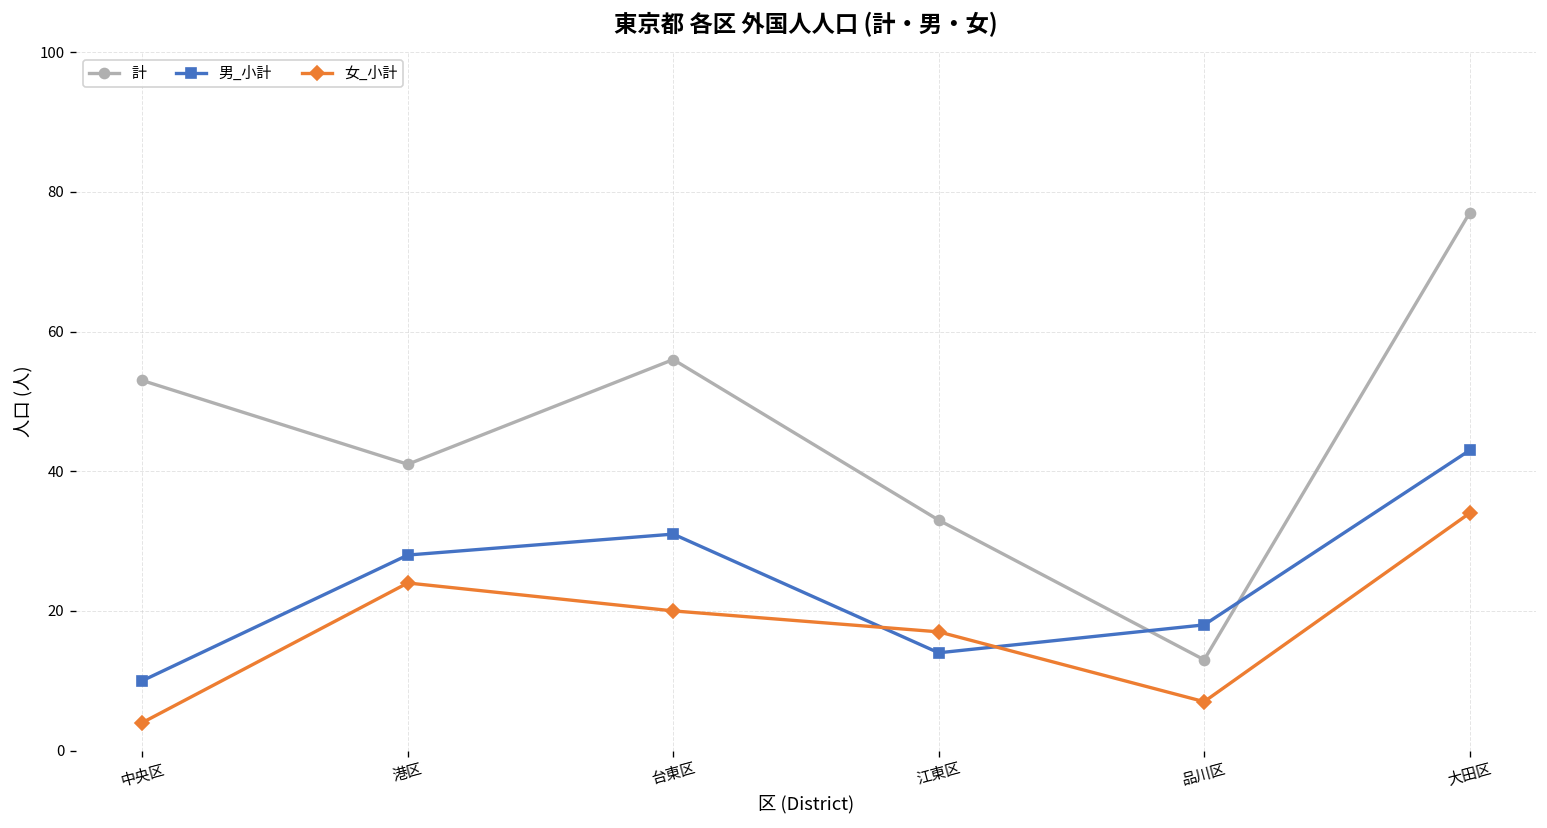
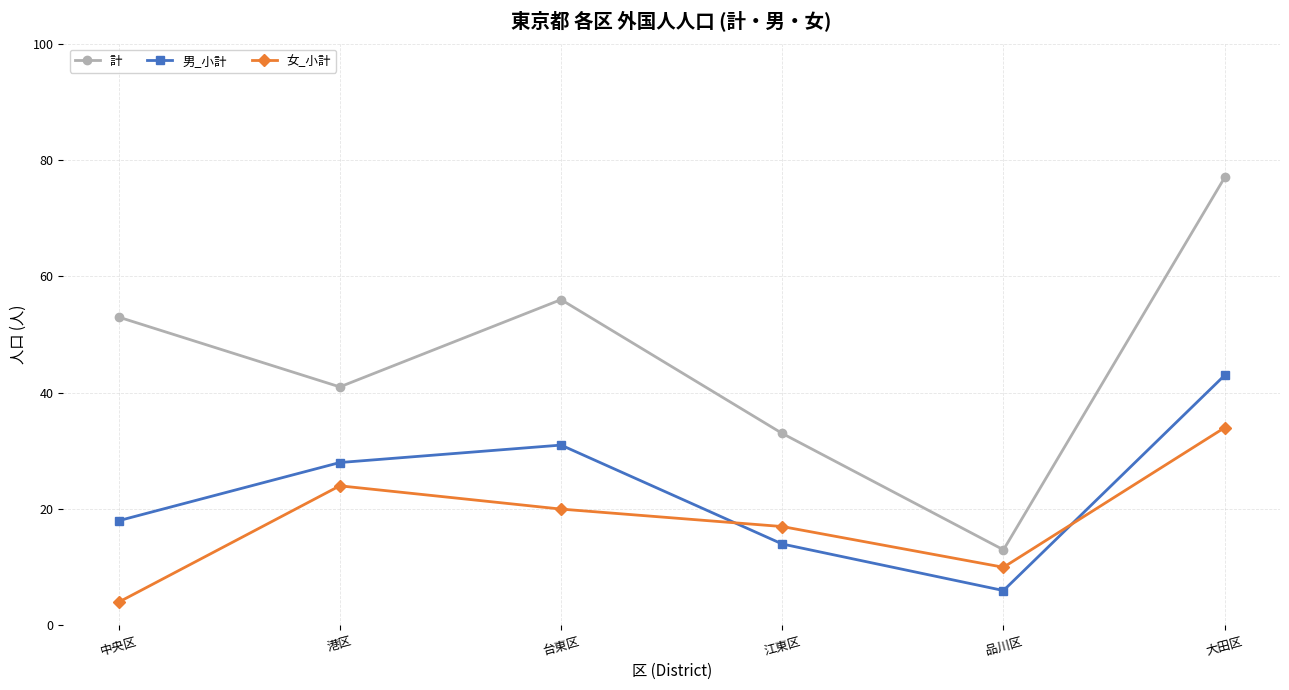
男_小計, 中央区: 10 -> 18
男_小計, 品川区: 18 -> 6
女_小計, 品川区: 7 -> 10
